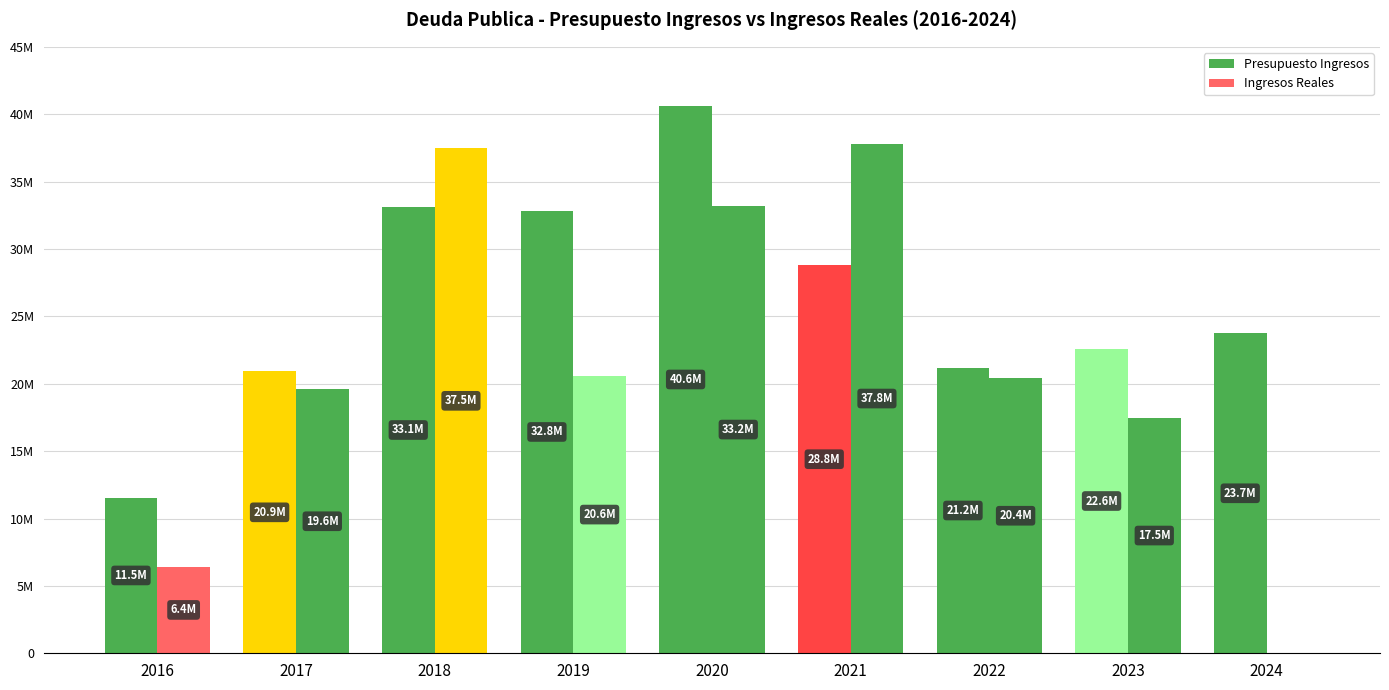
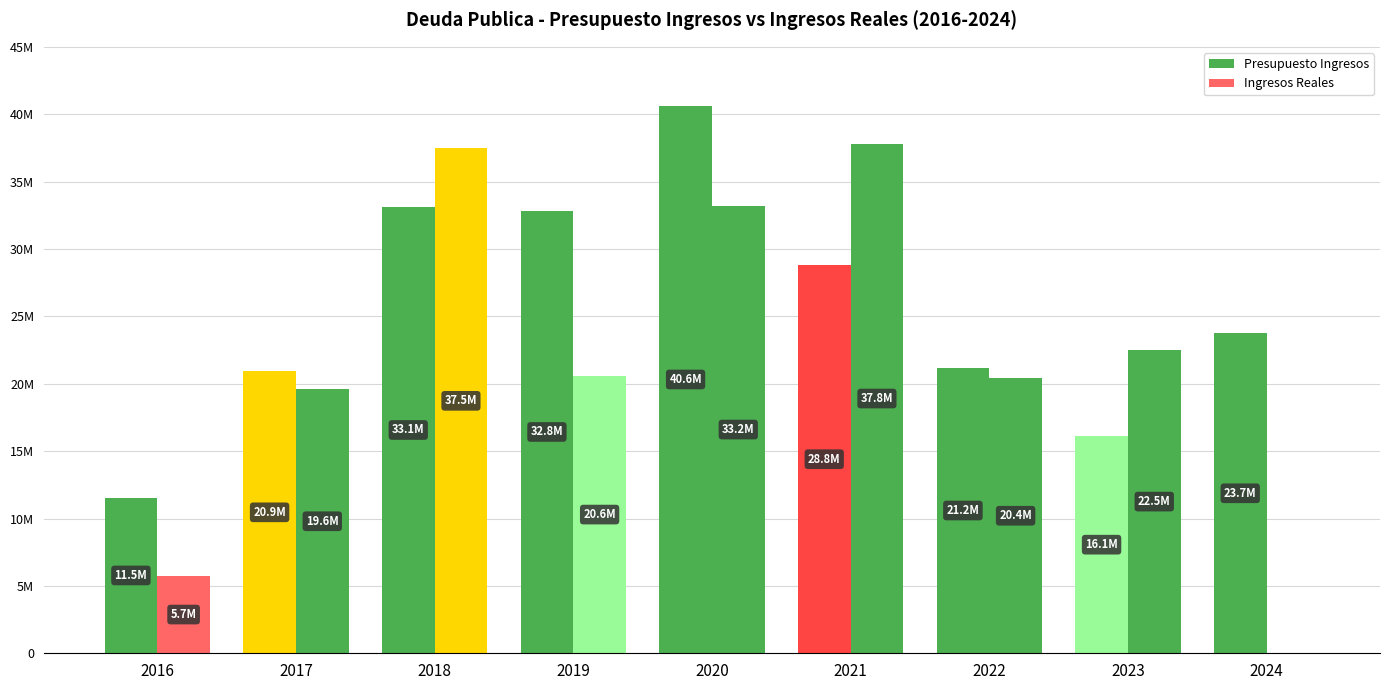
Ingresos Reales, 2016: 6.4M -> 5.7M
Presupuesto Ingresos, 2023: 22.6M -> 16.1M
Ingresos Reales, 2023: 17.5M -> 22.5M
